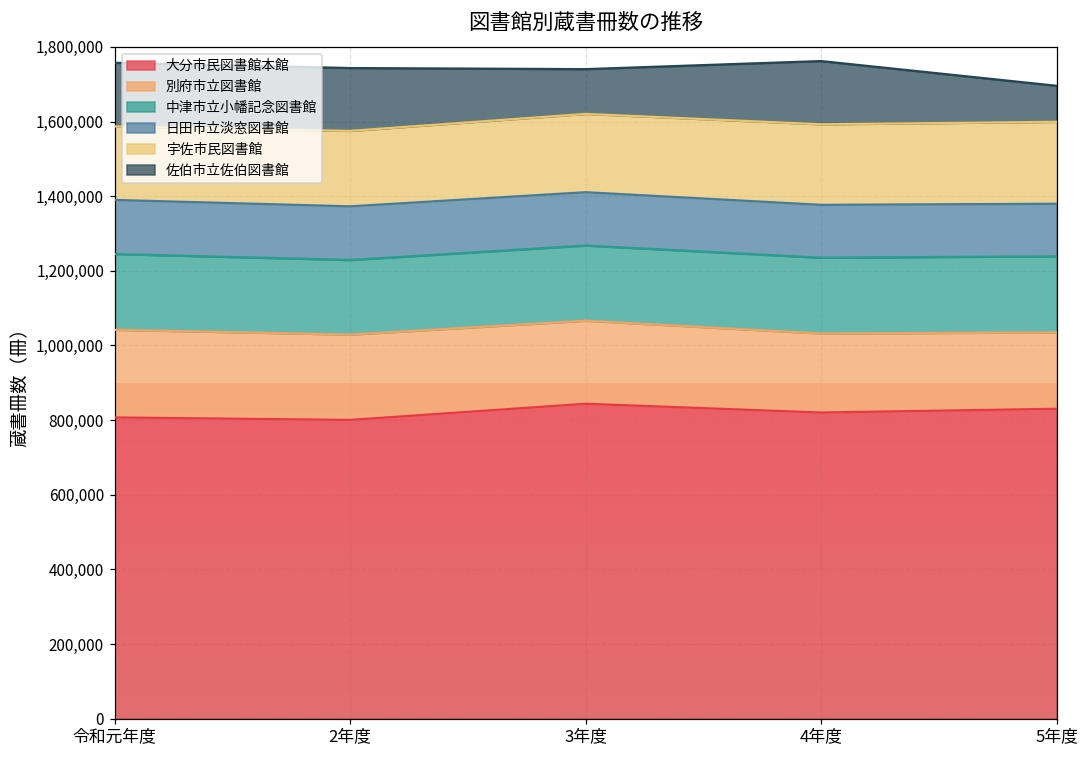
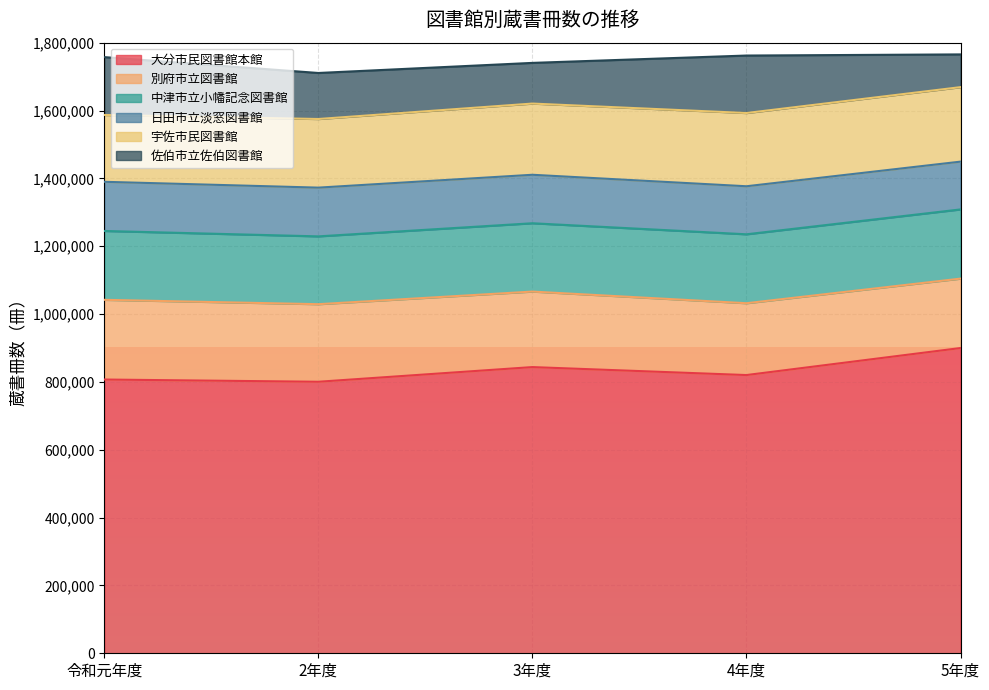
佐伯市立佐伯図書館, 2年度: 170,000 -> 140,000
大分市民図書館本館, 5年度: 830,000 -> 900,000
